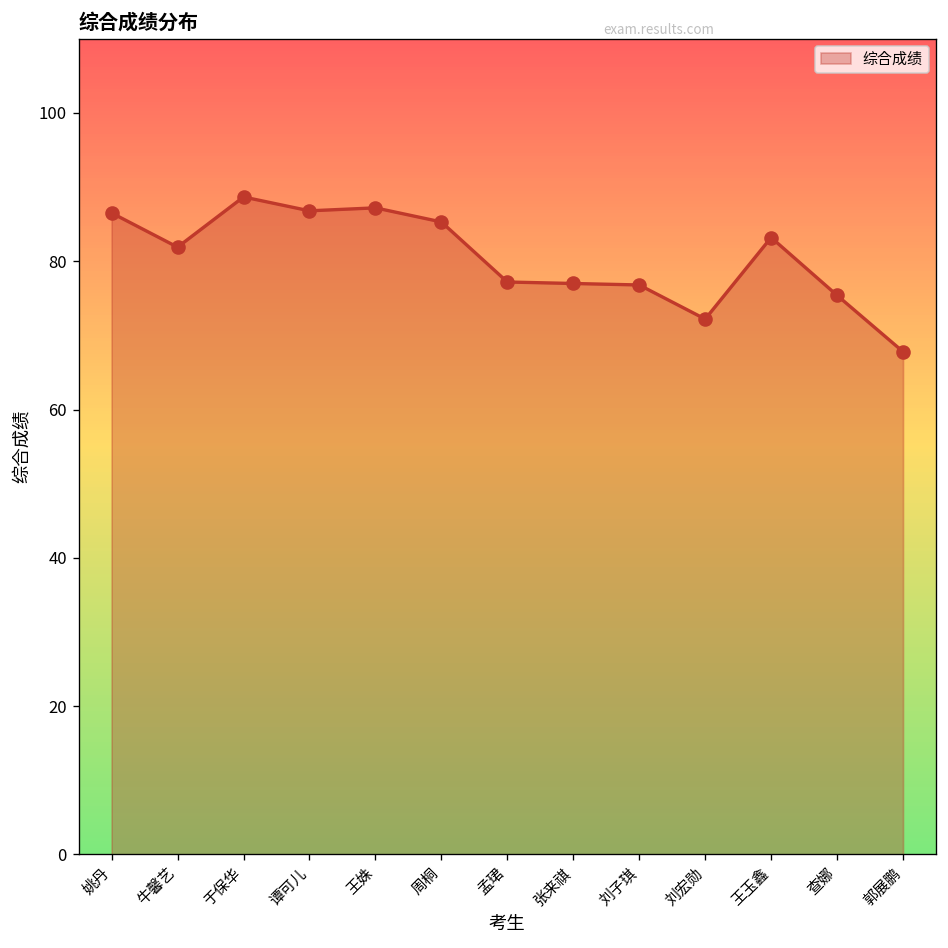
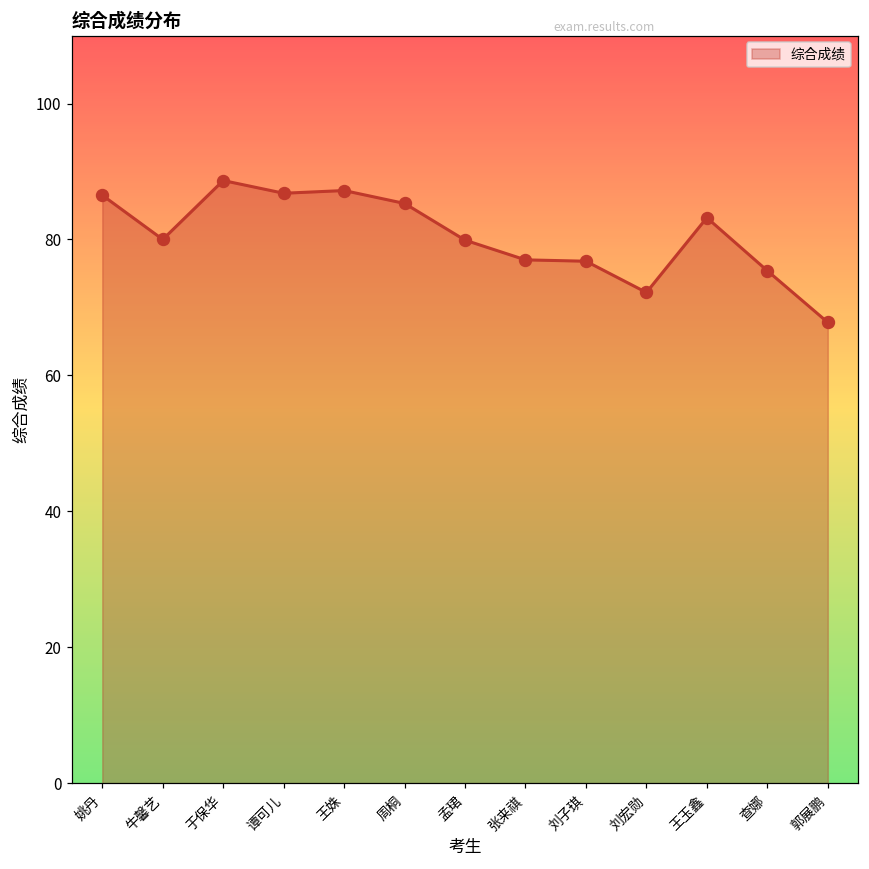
牛馨艺: 82 -> 80
孟珺: 77 -> 80
